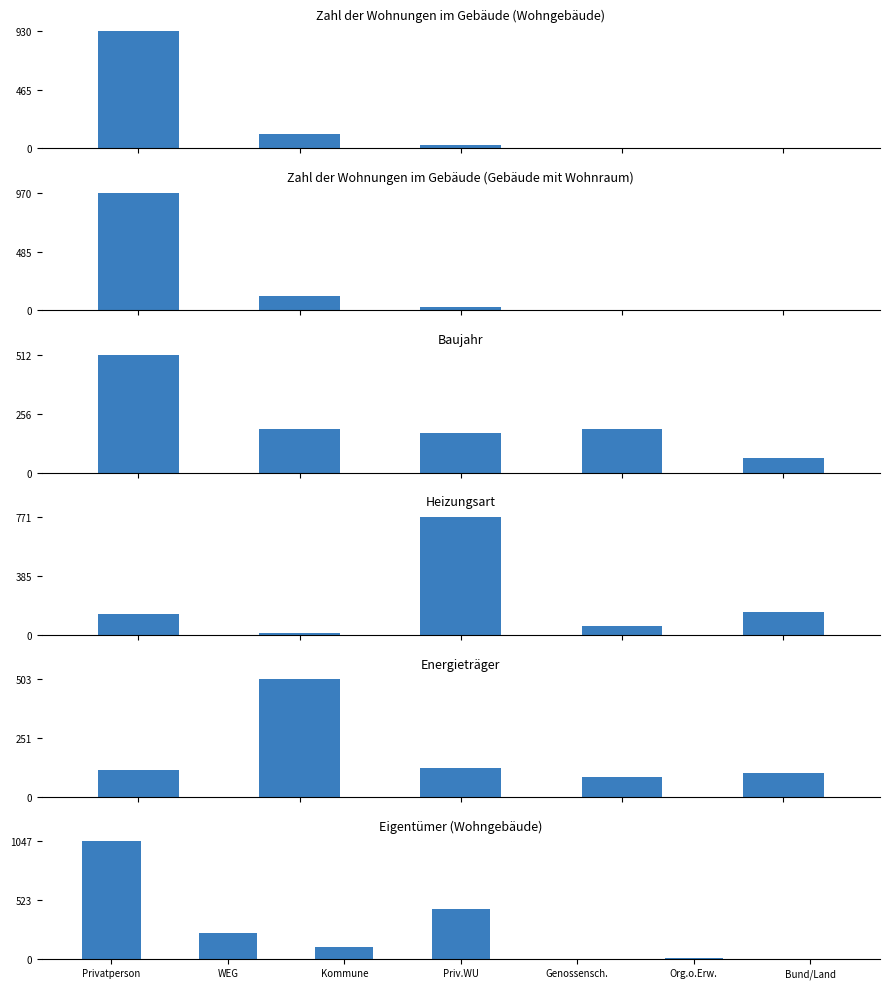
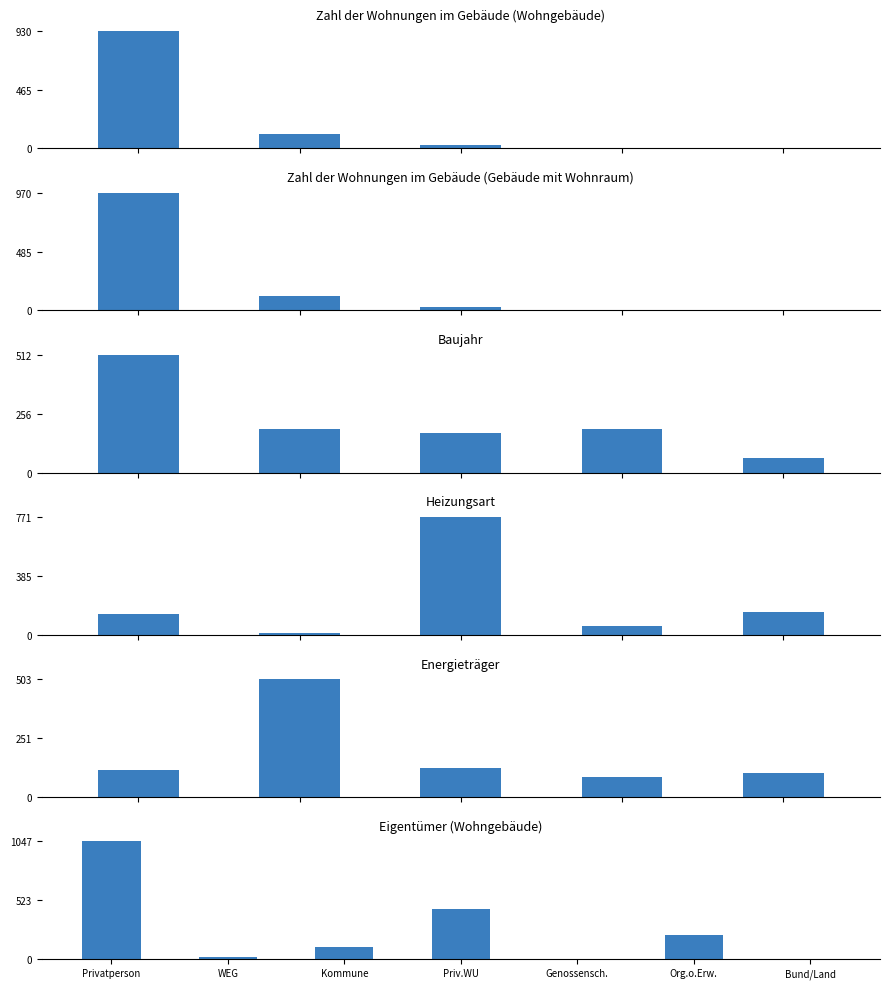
Eigentümer (Wohngebäude), WEG: 230 -> 10
Eigentümer (Wohngebäude), Org.o.Erw.: 0 -> 210
